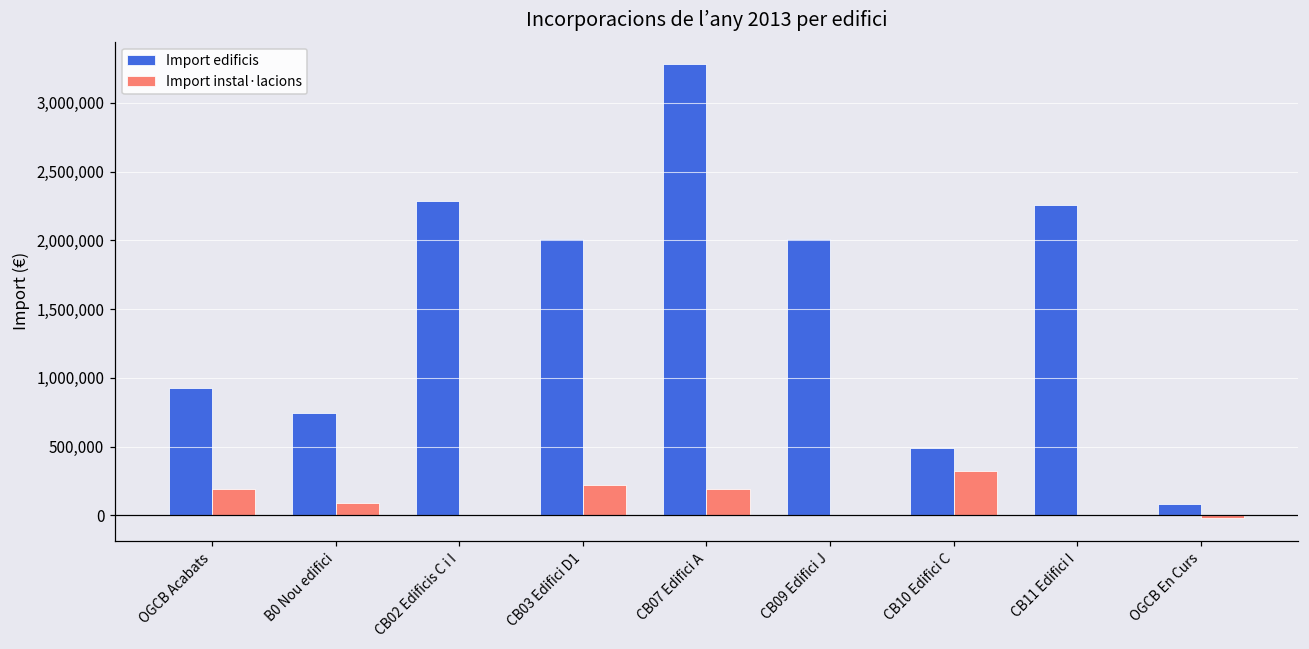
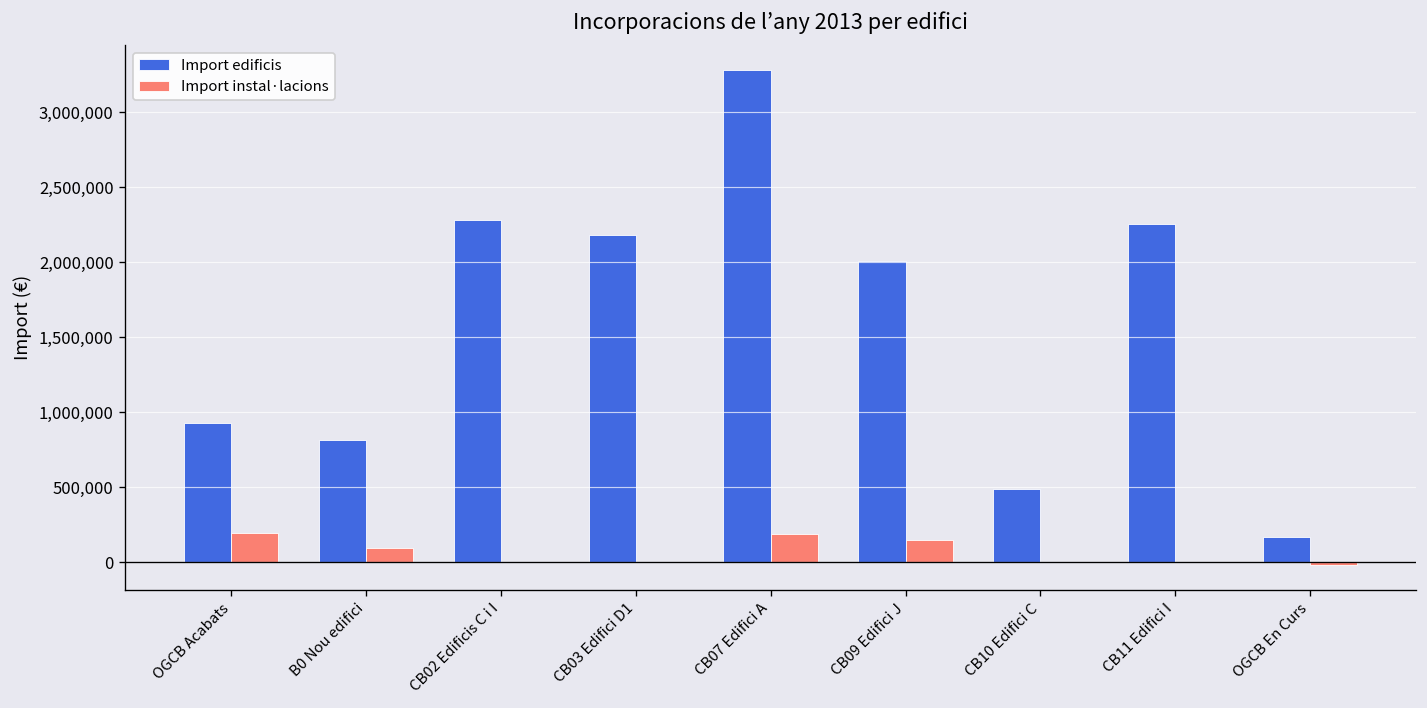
Import edificis, B0 Nou edifici: 750,000 -> 820,000
Import edificis, CB03 Edifici D1: 2,010,000 -> 2,180,000
Import instal·lacions, CB03 Edifici D1: 220,000 -> 0
Import instal·lacions, CB09 Edifici J: 0 -> 150,000
Import instal·lacions, CB10 Edifici C: 320,000 -> 0
Import edificis, OGCB En Curs: 80,000 -> 170,000
